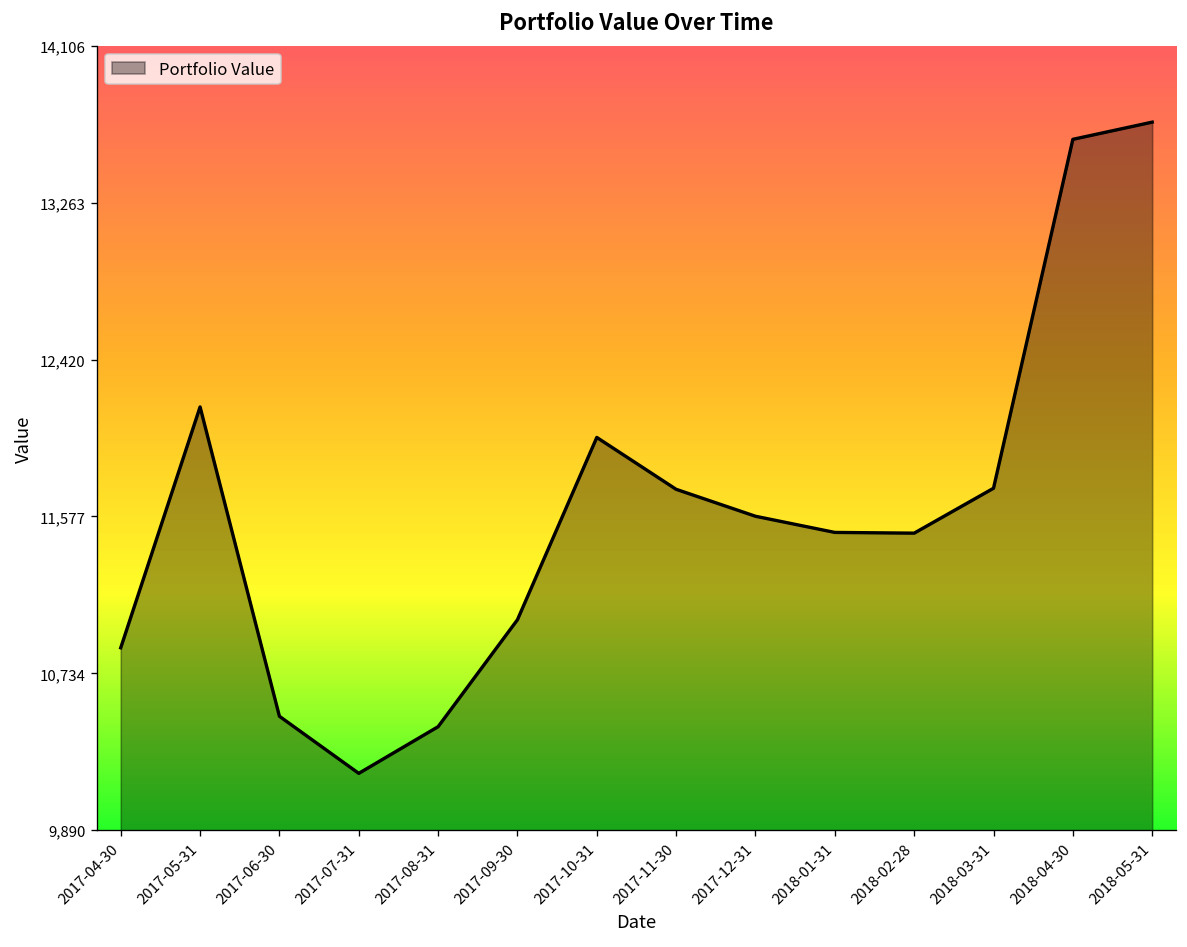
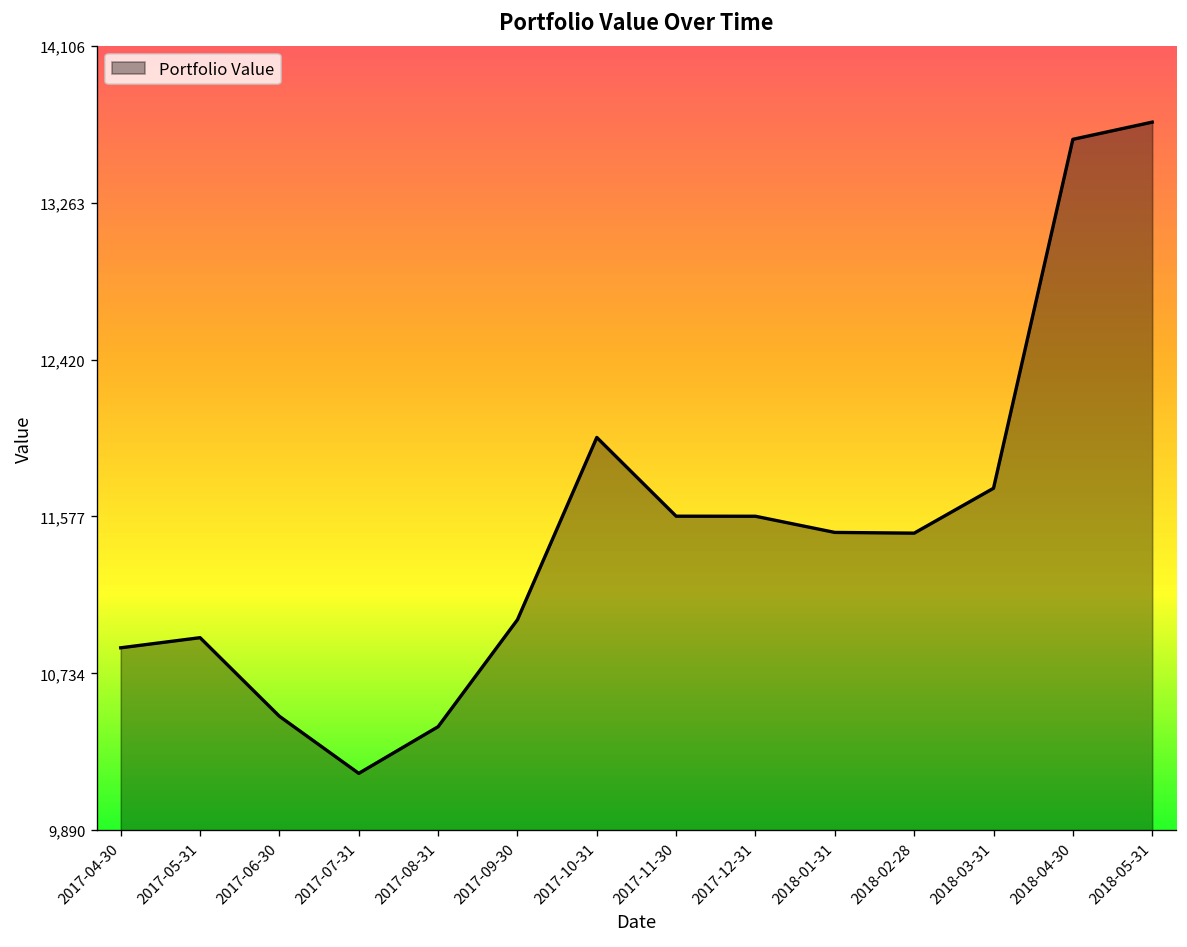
2017-05-31: 12,170 -> 10,930
2017-11-30: 11,720 -> 11,580
